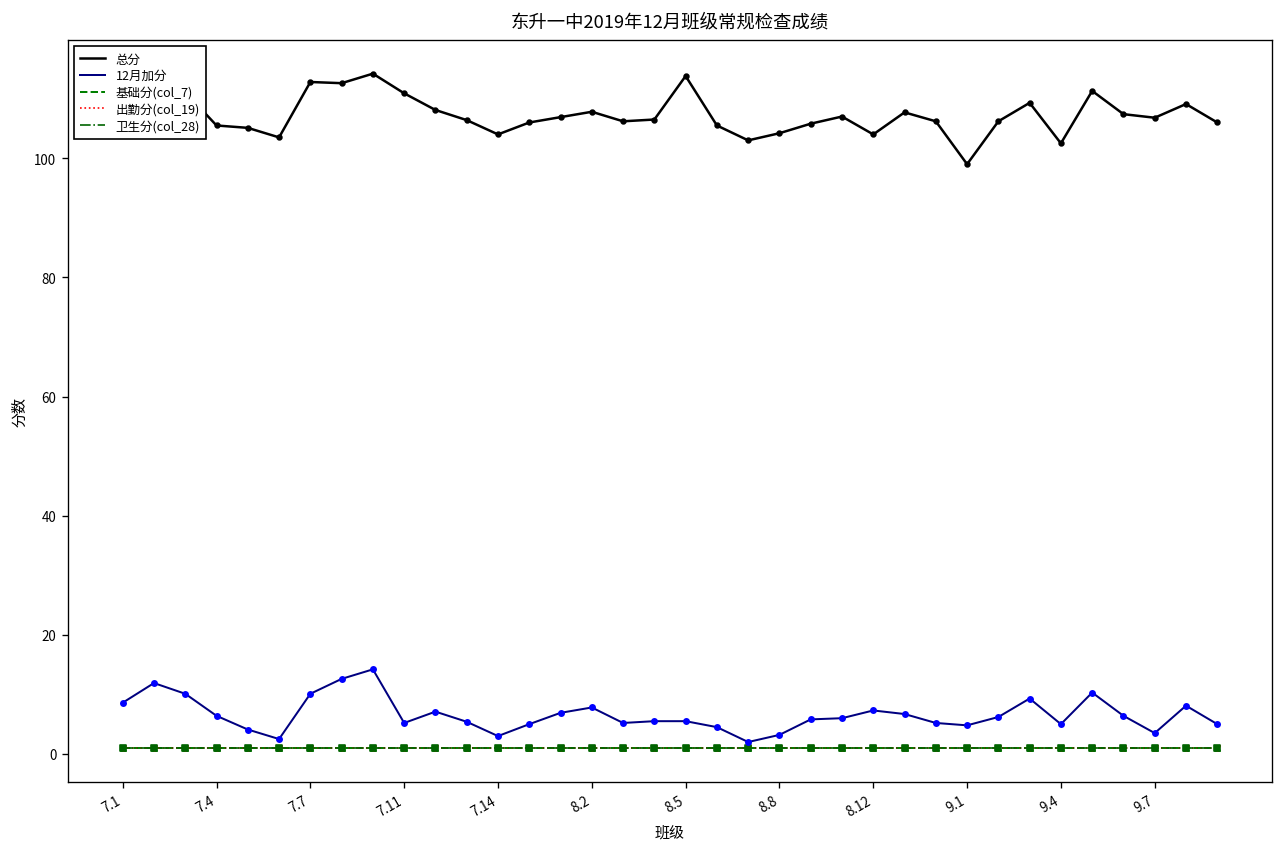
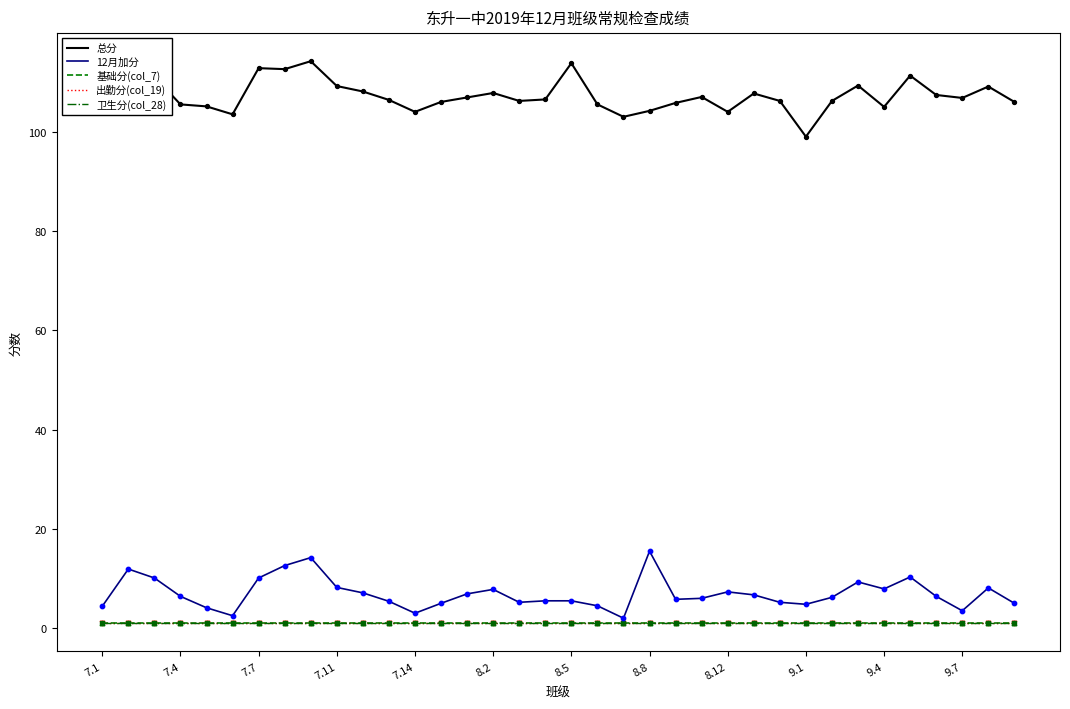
12月加分, 7.1: 9 -> 4
总分, 7.11: 111 -> 109
12月加分, 7.11: 5 -> 8
12月加分, 8.8: 3 -> 16
总分, 9.4: 103 -> 105
12月加分, 9.4: 5 -> 8
